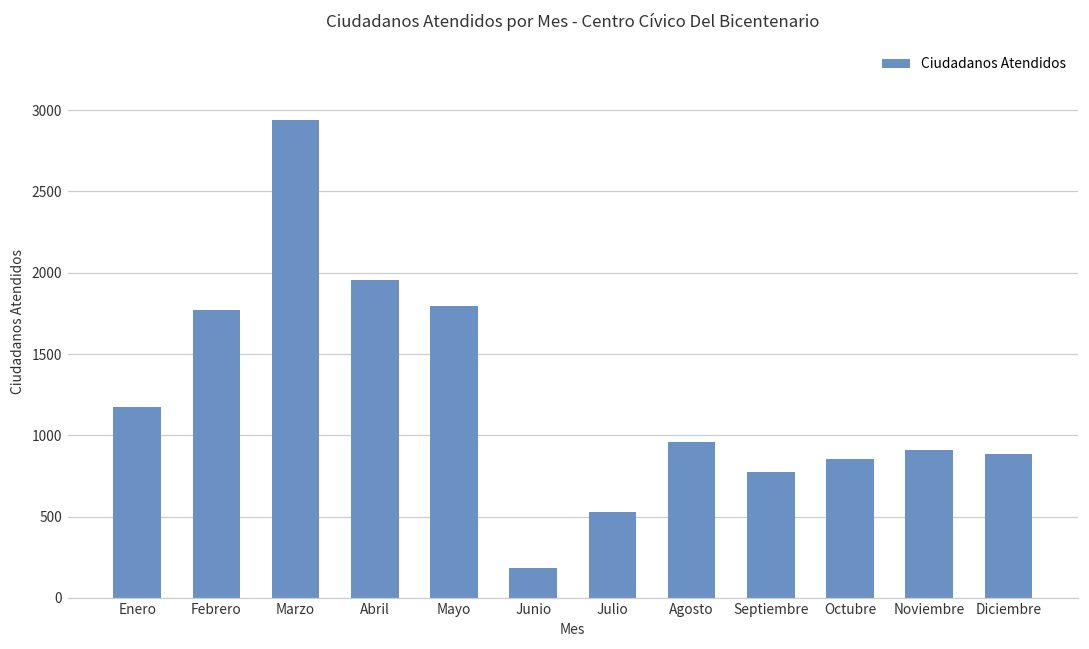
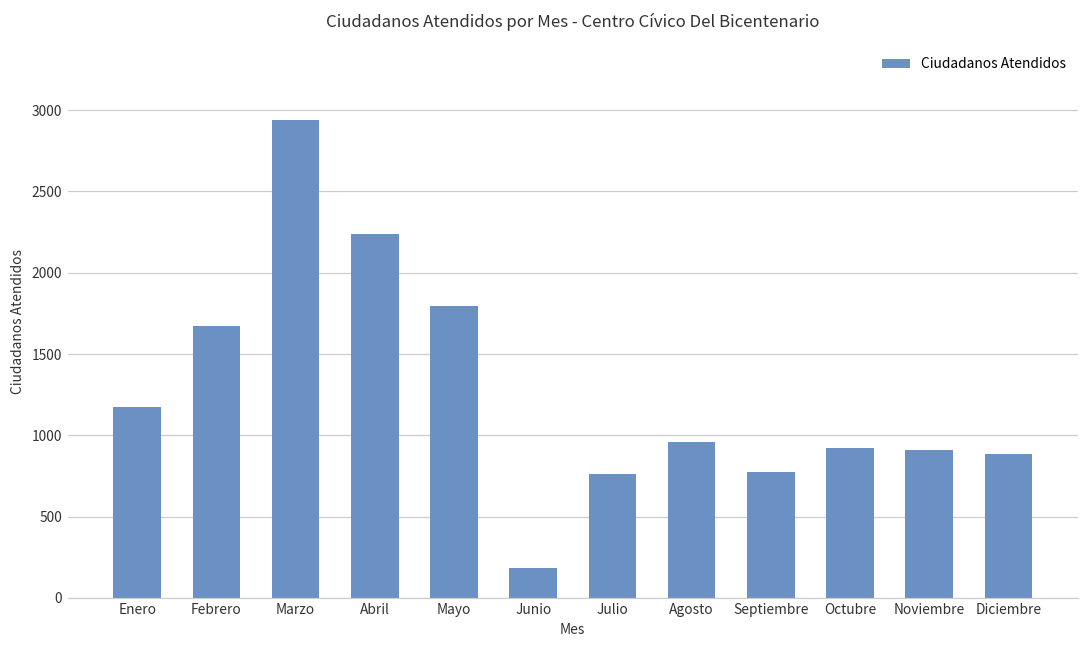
Febrero: 1770 -> 1670
Abril: 1950 -> 2240
Julio: 530 -> 770
Octubre: 860 -> 930
